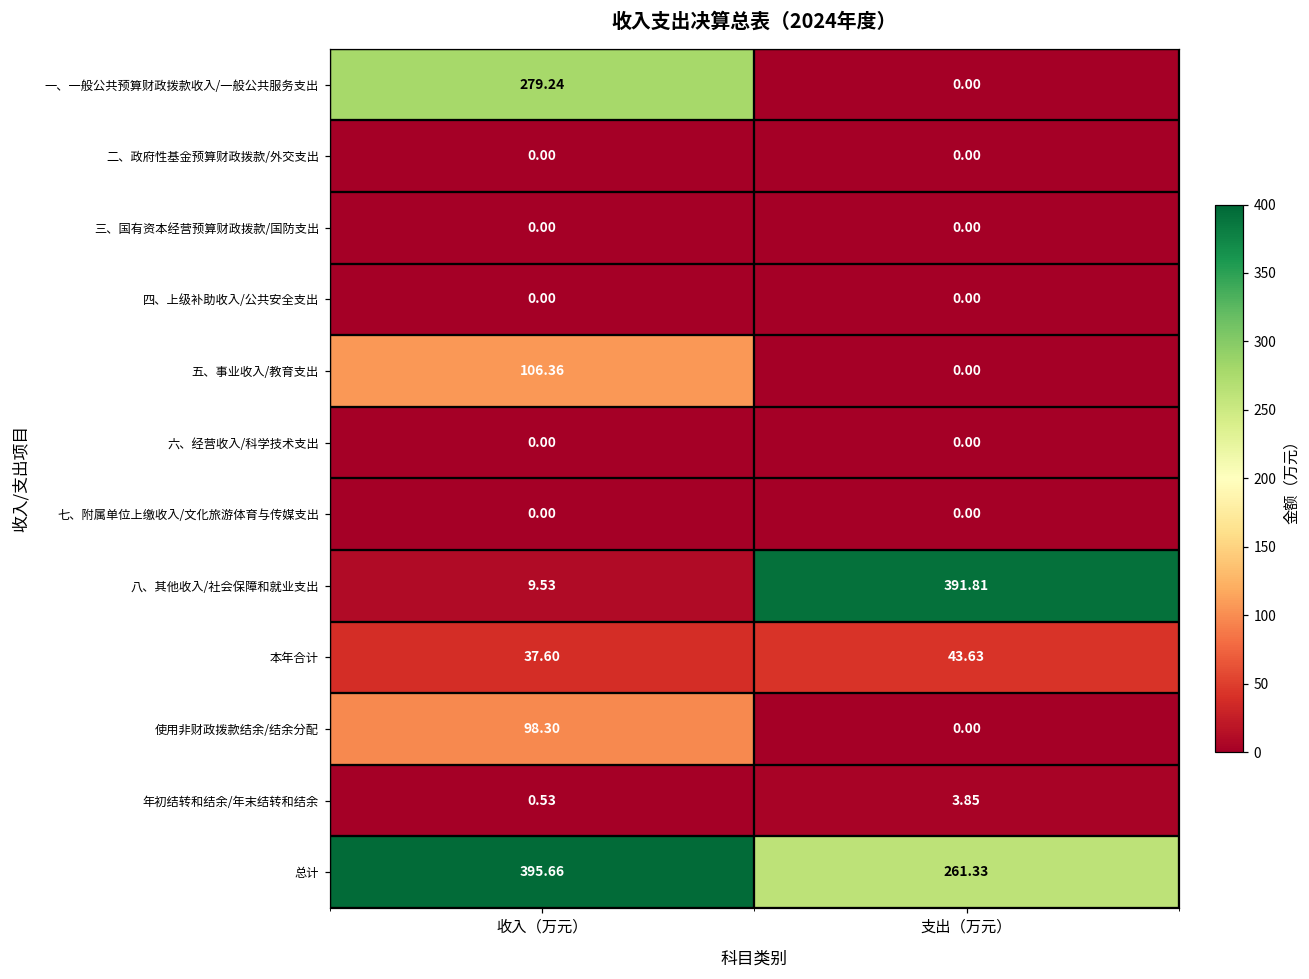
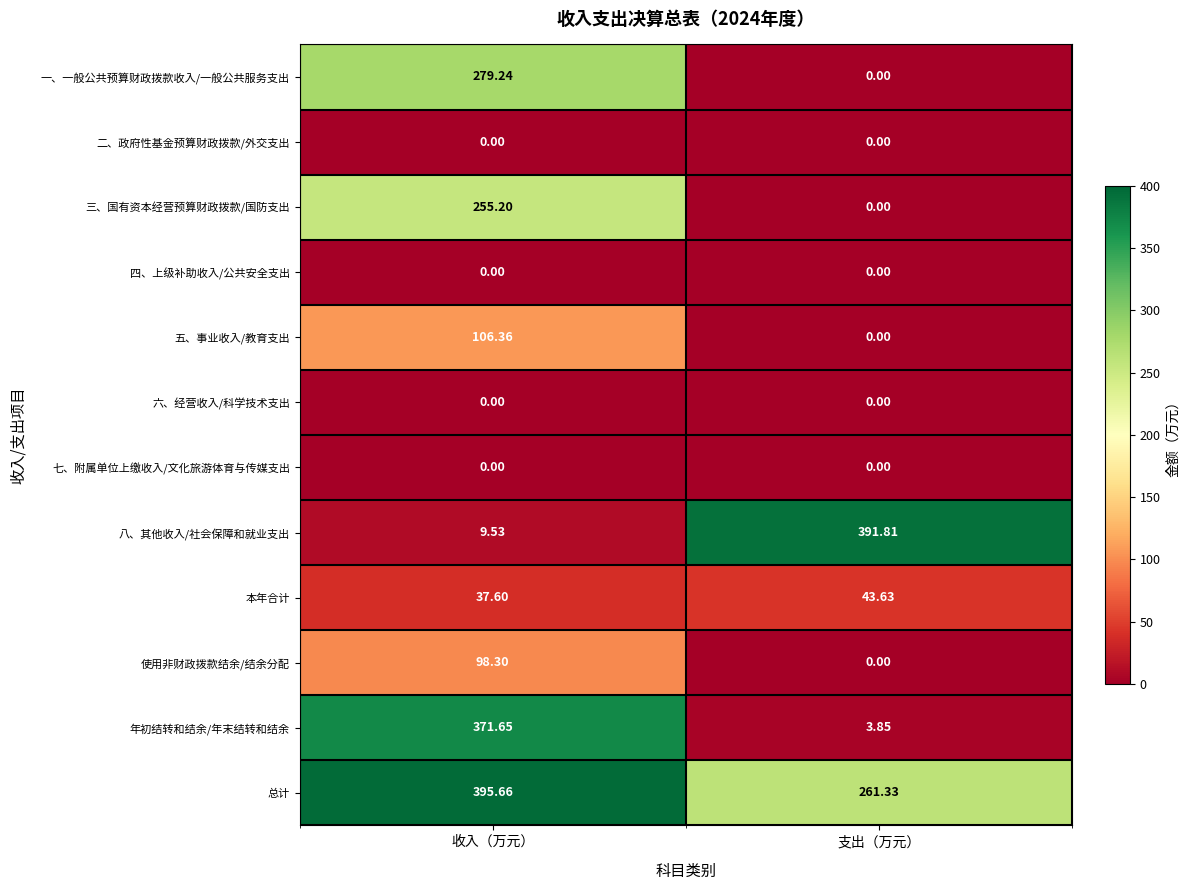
三、国有资本经营预算财政拨款/国防支出, 收入（万元）: 0.00 -> 255.20
年初结转和结余/年末结转和结余, 收入（万元）: 0.53 -> 371.65
